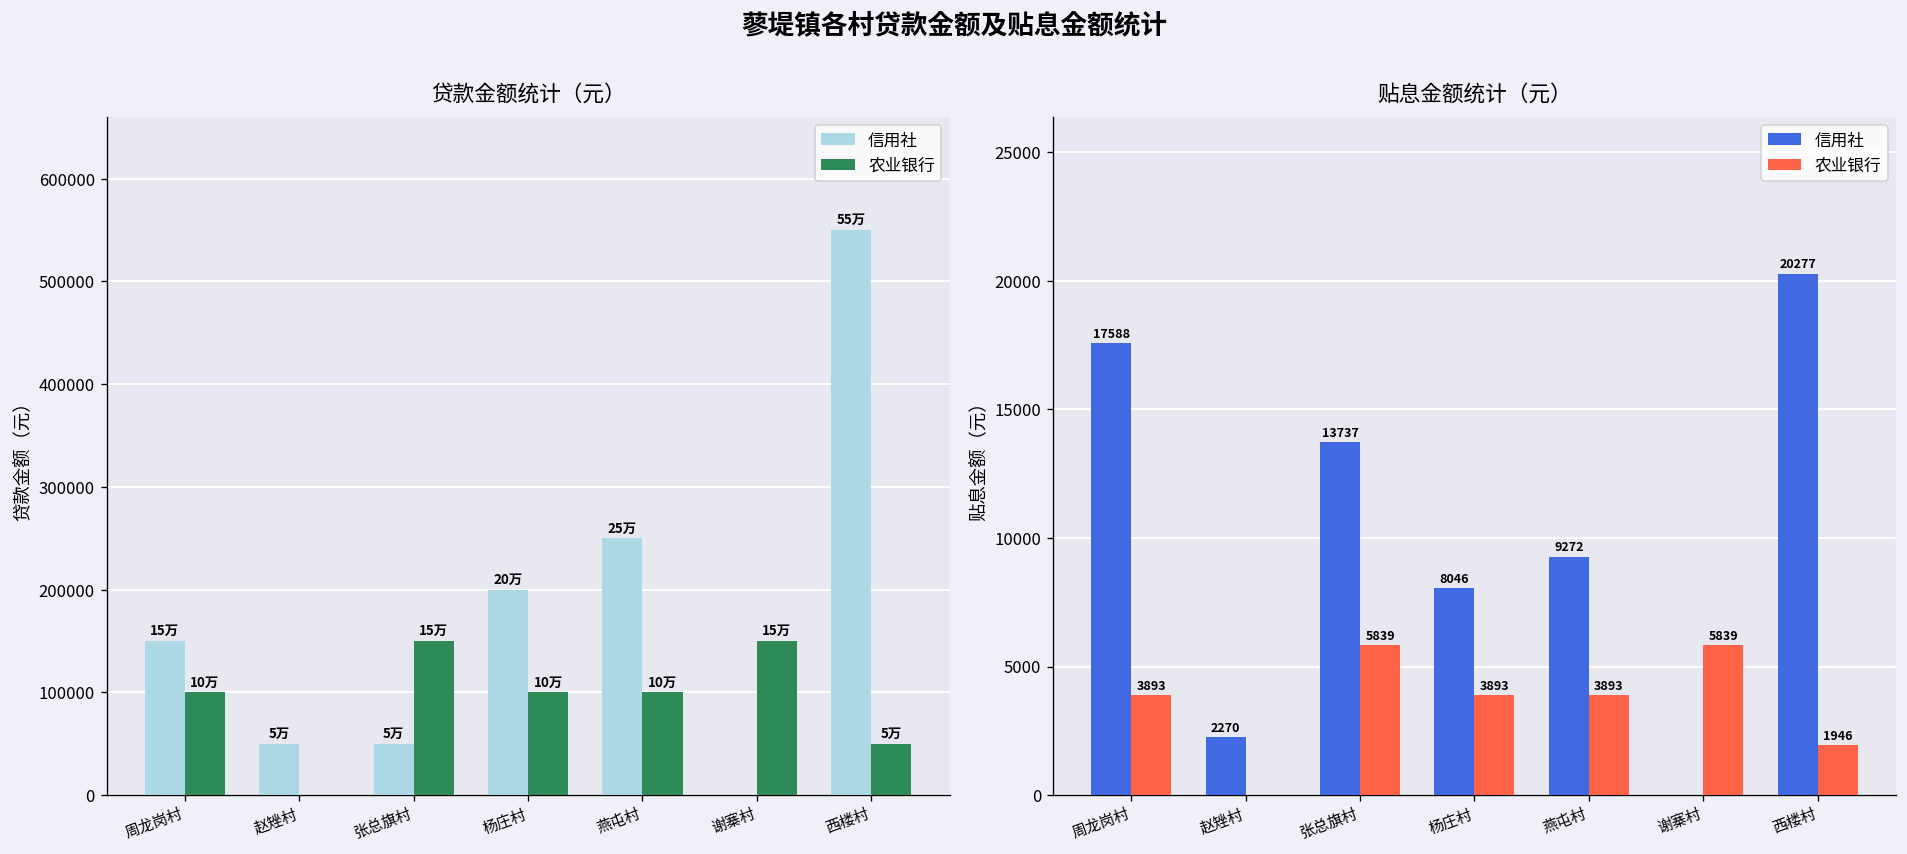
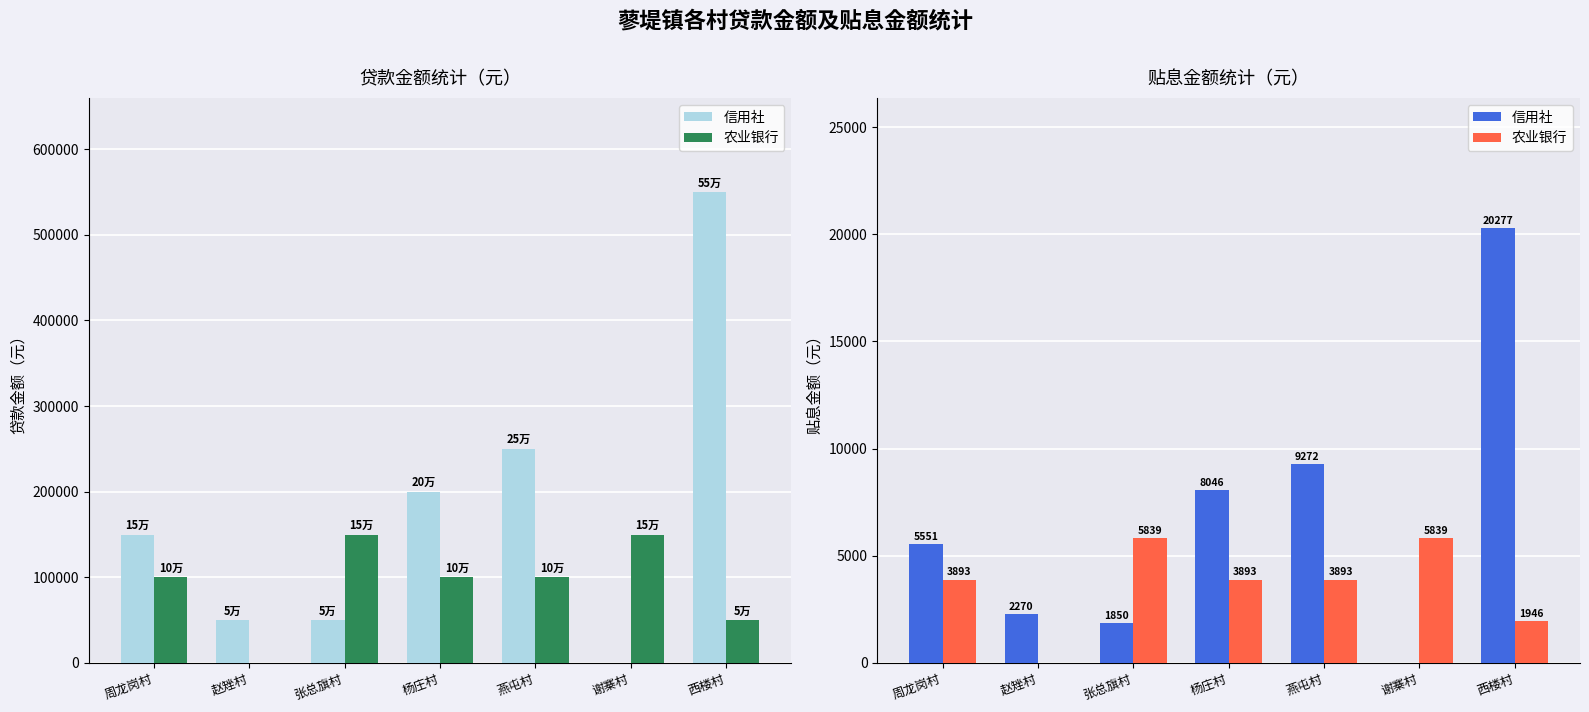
贴息金额统计（元）, 信用社, 周龙岗村: 17588 -> 5551
贴息金额统计（元）, 信用社, 张总旗村: 13737 -> 1850
